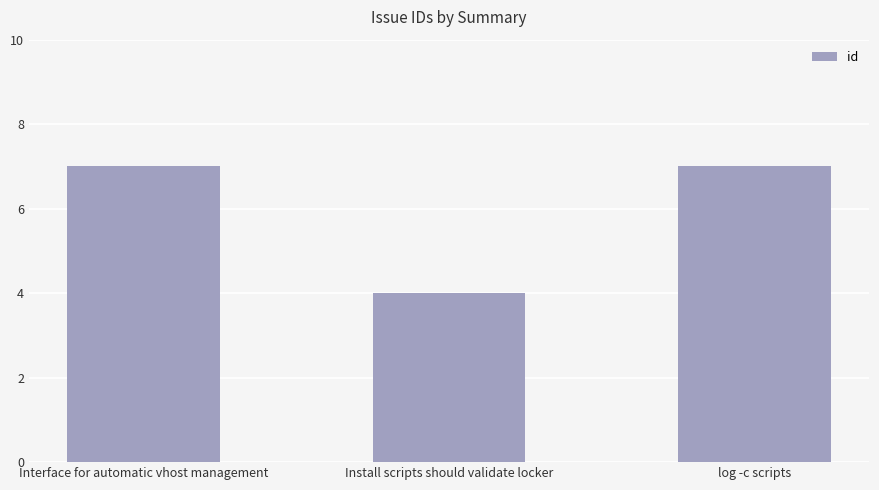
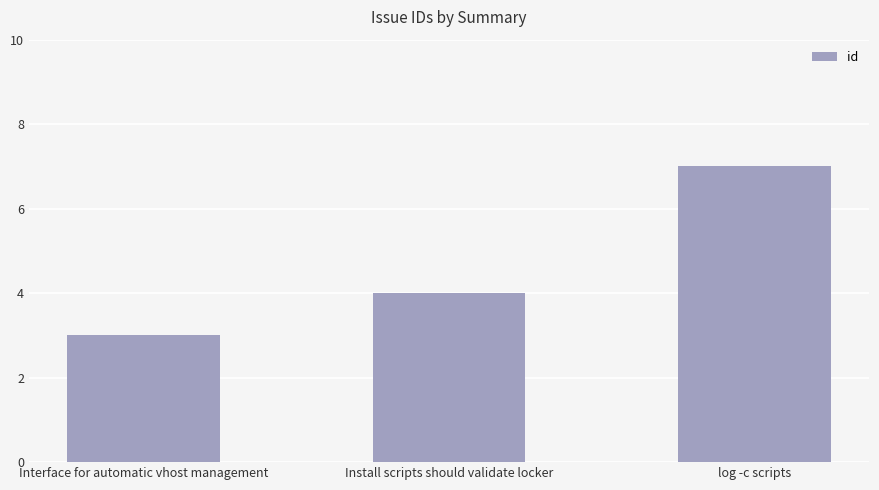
Interface for automatic vhost management: 7 -> 3
